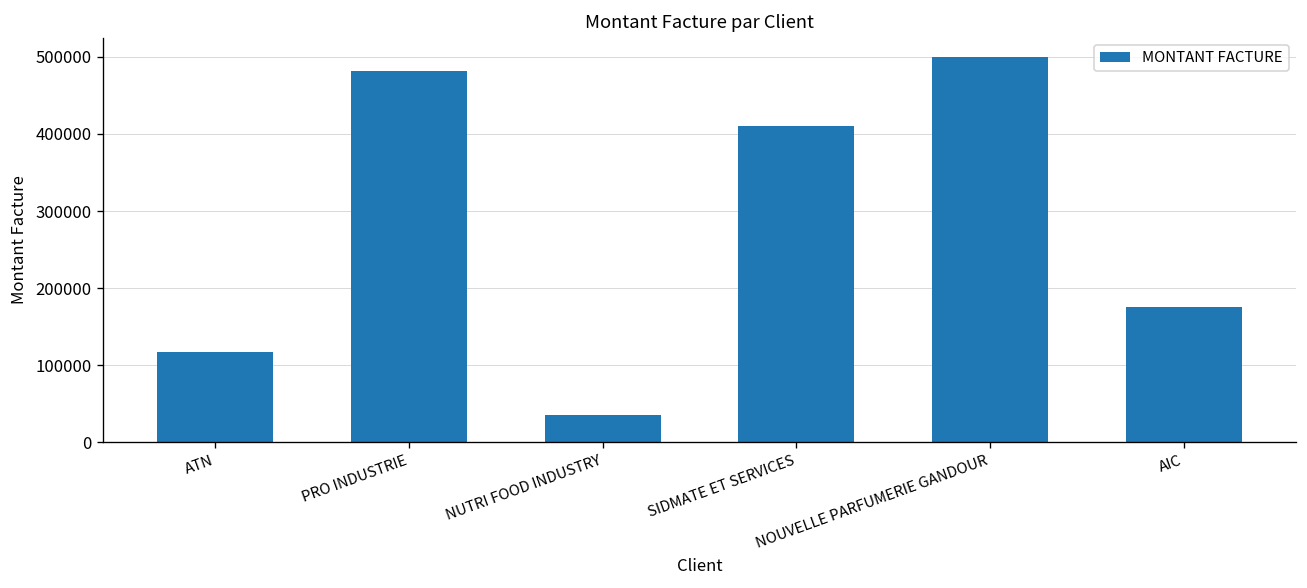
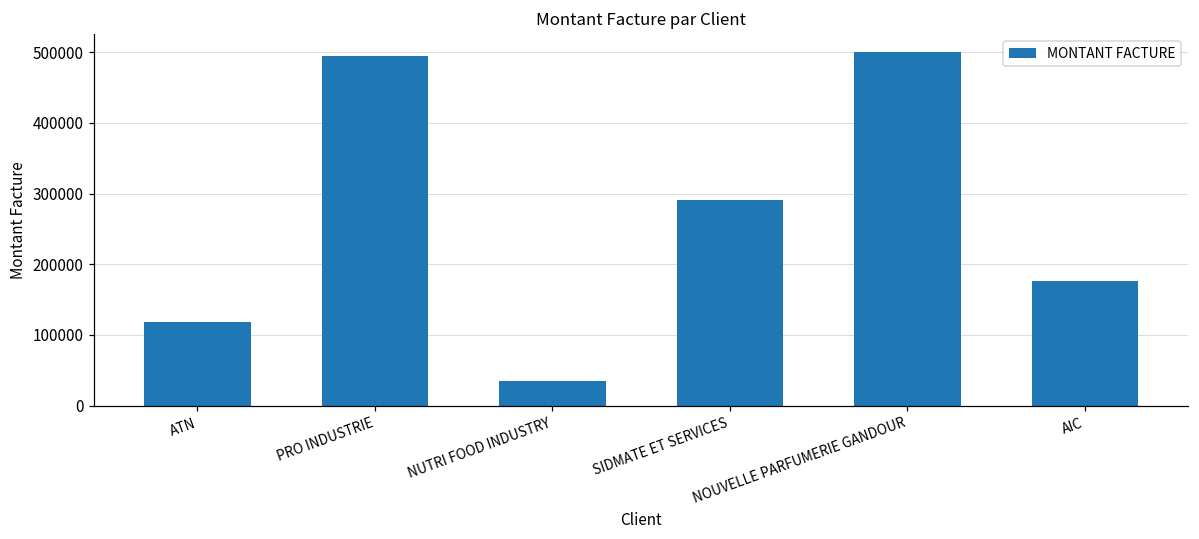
PRO INDUSTRIE: 480000 -> 500000
SIDMATE ET SERVICES: 410000 -> 290000
